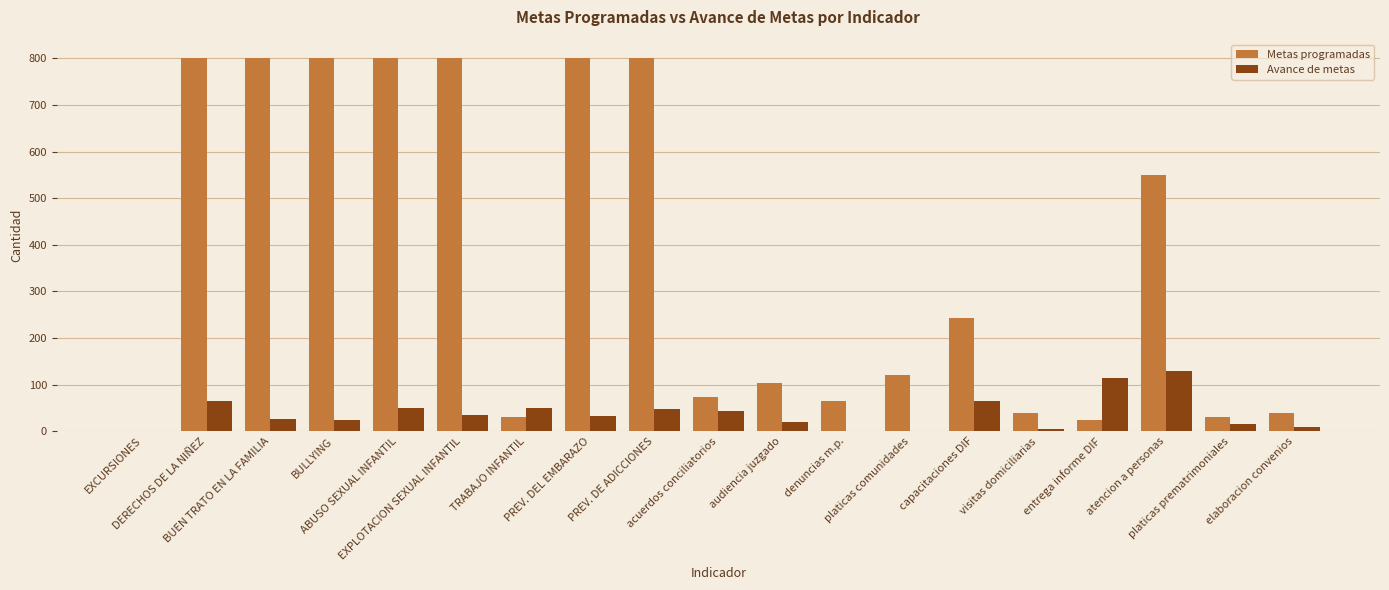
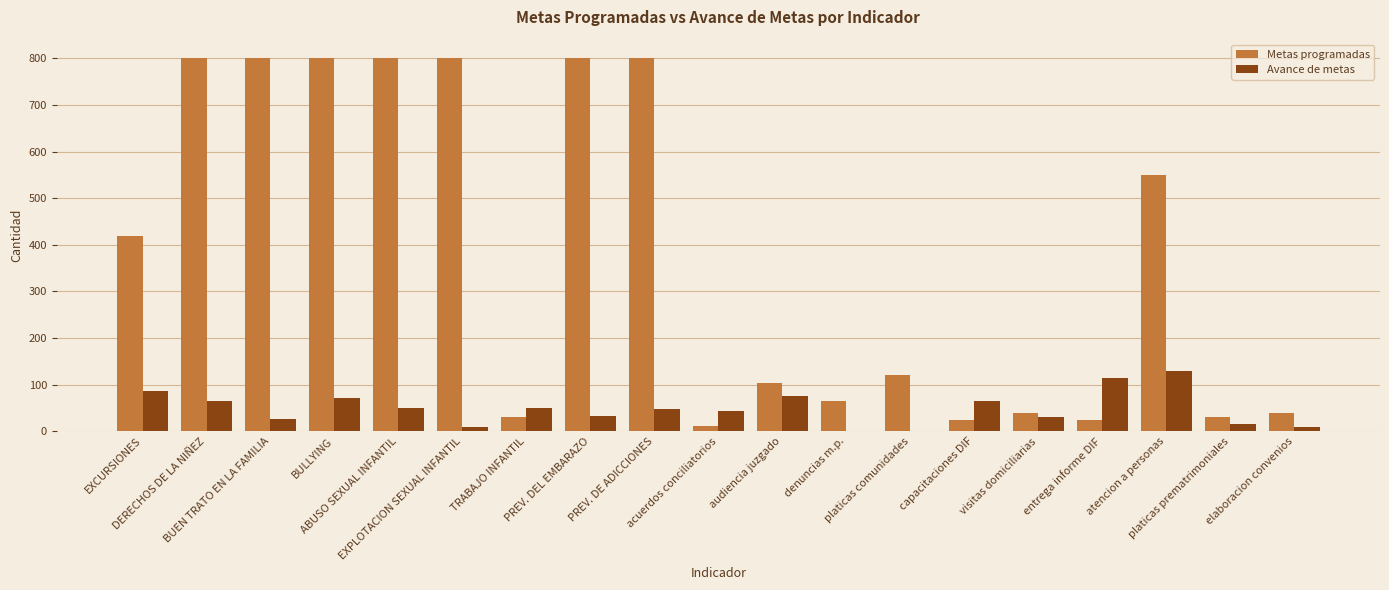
Metas programadas, EXCURSIONES: 0 -> 420
Avance de metas, EXCURSIONES: 0 -> 90
Avance de metas, BULLYING: 20 -> 70
Avance de metas, EXPLOTACION SEXUAL INFANTIL: 30 -> 10
Metas programadas, acuerdos conciliatorios: 70 -> 10
Avance de metas, audiencia juzgado: 20 -> 80
Metas programadas, capacitaciones DIF: 240 -> 20
Avance de metas, visitas domiciliarias: 10 -> 30
